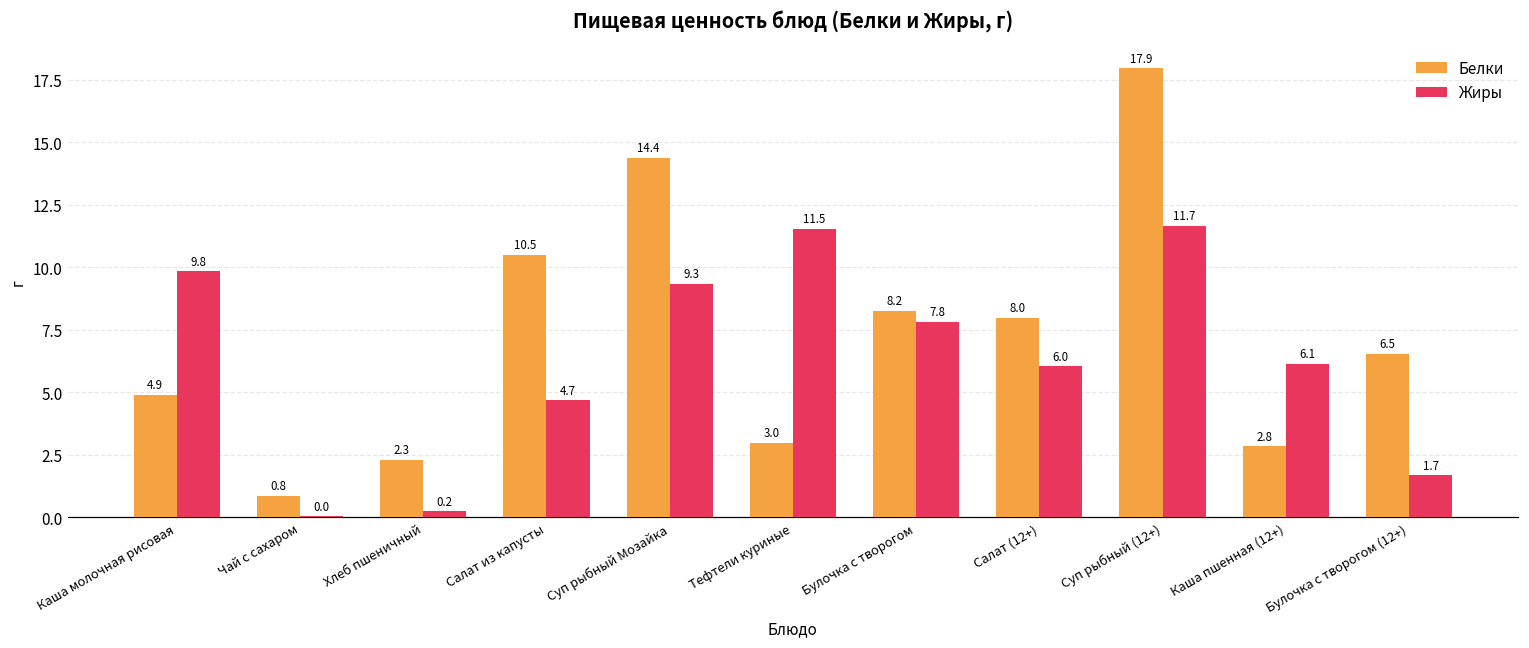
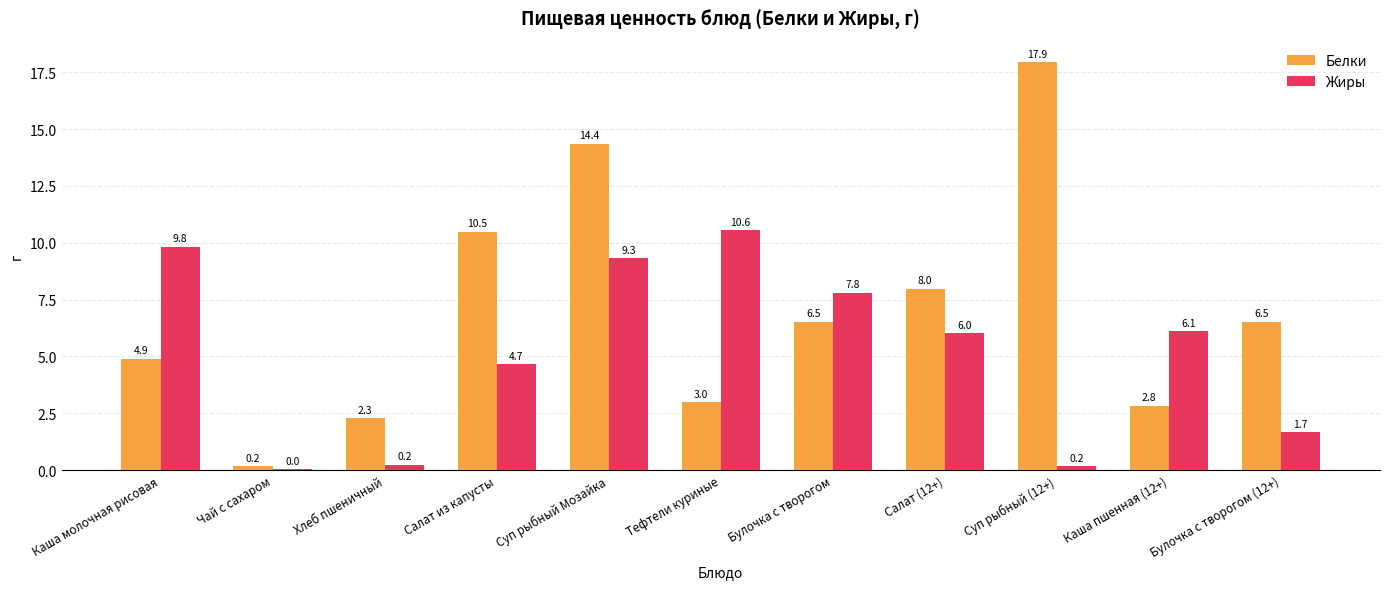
Белки, Чай с сахаром: 0.8 -> 0.2
Жиры, Тефтели куриные: 11.5 -> 10.6
Белки, Булочка с творогом: 8.2 -> 6.5
Жиры, Суп рыбный (12+): 11.7 -> 0.2
